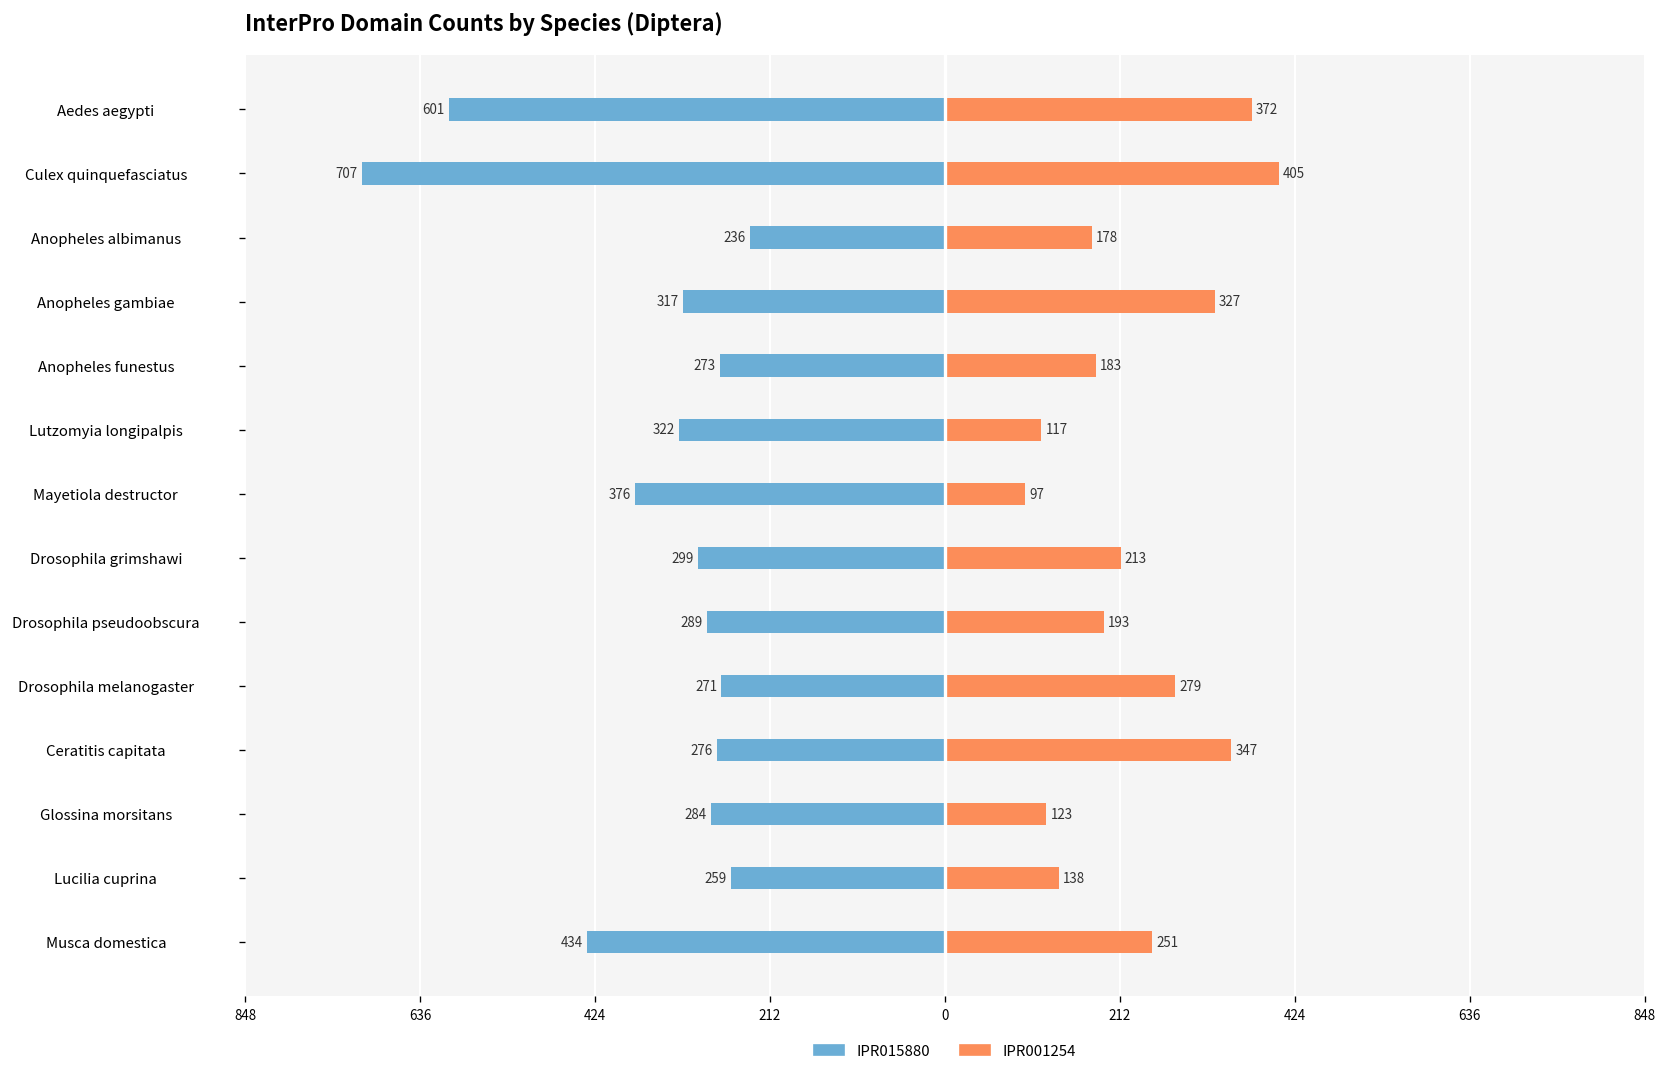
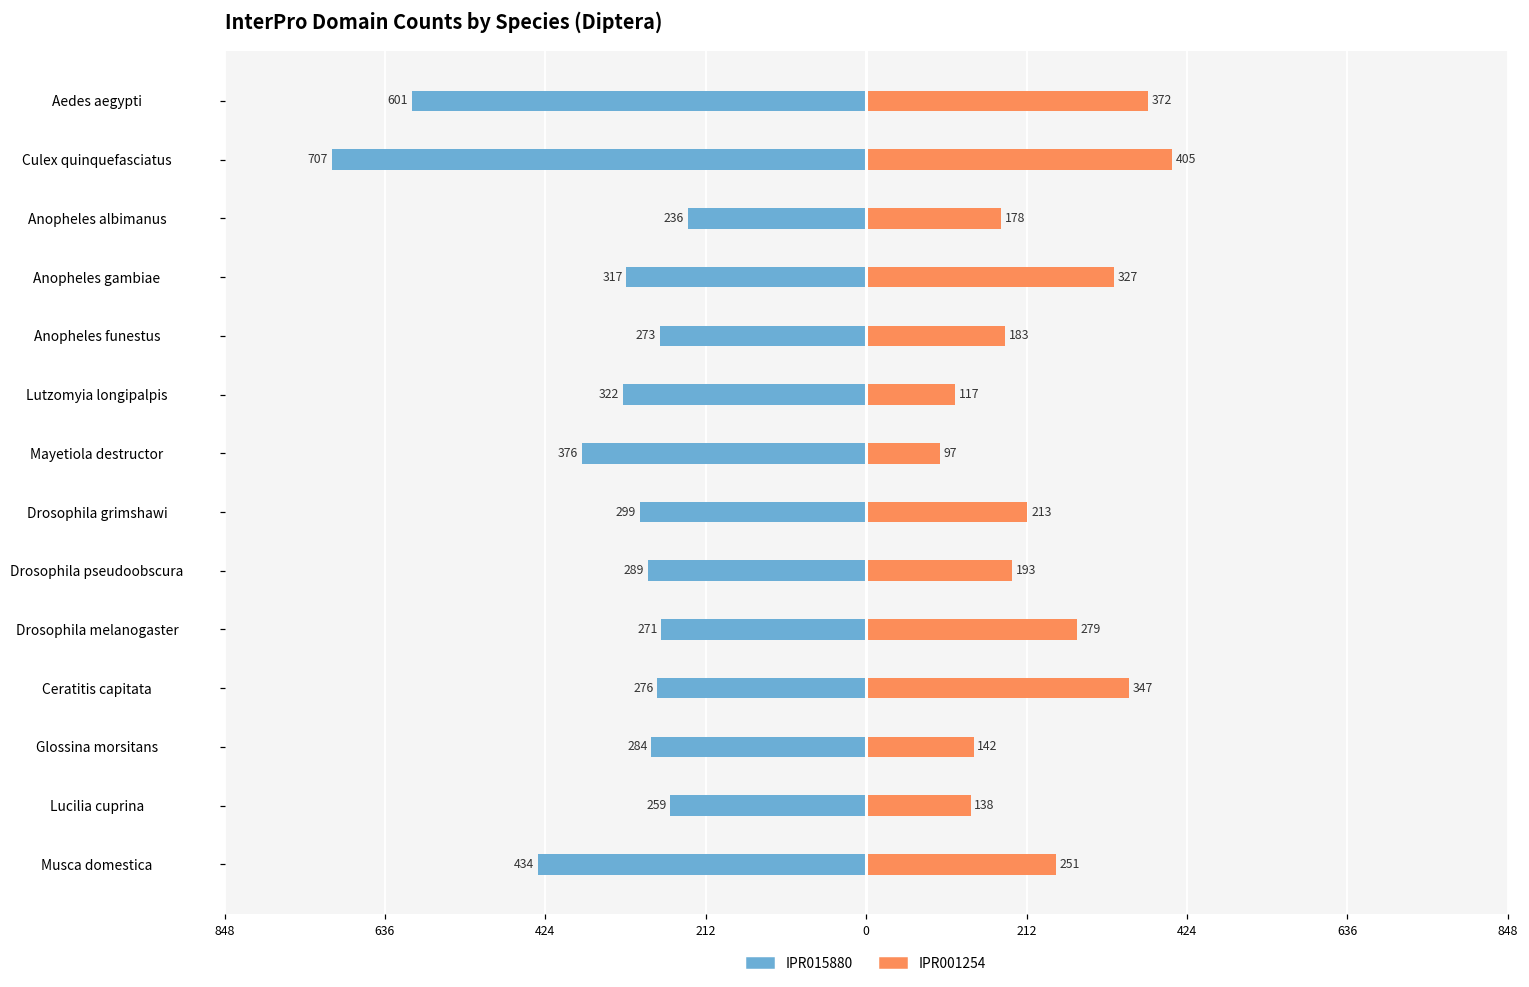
IPR001254, Glossina morsitans: 123 -> 142
